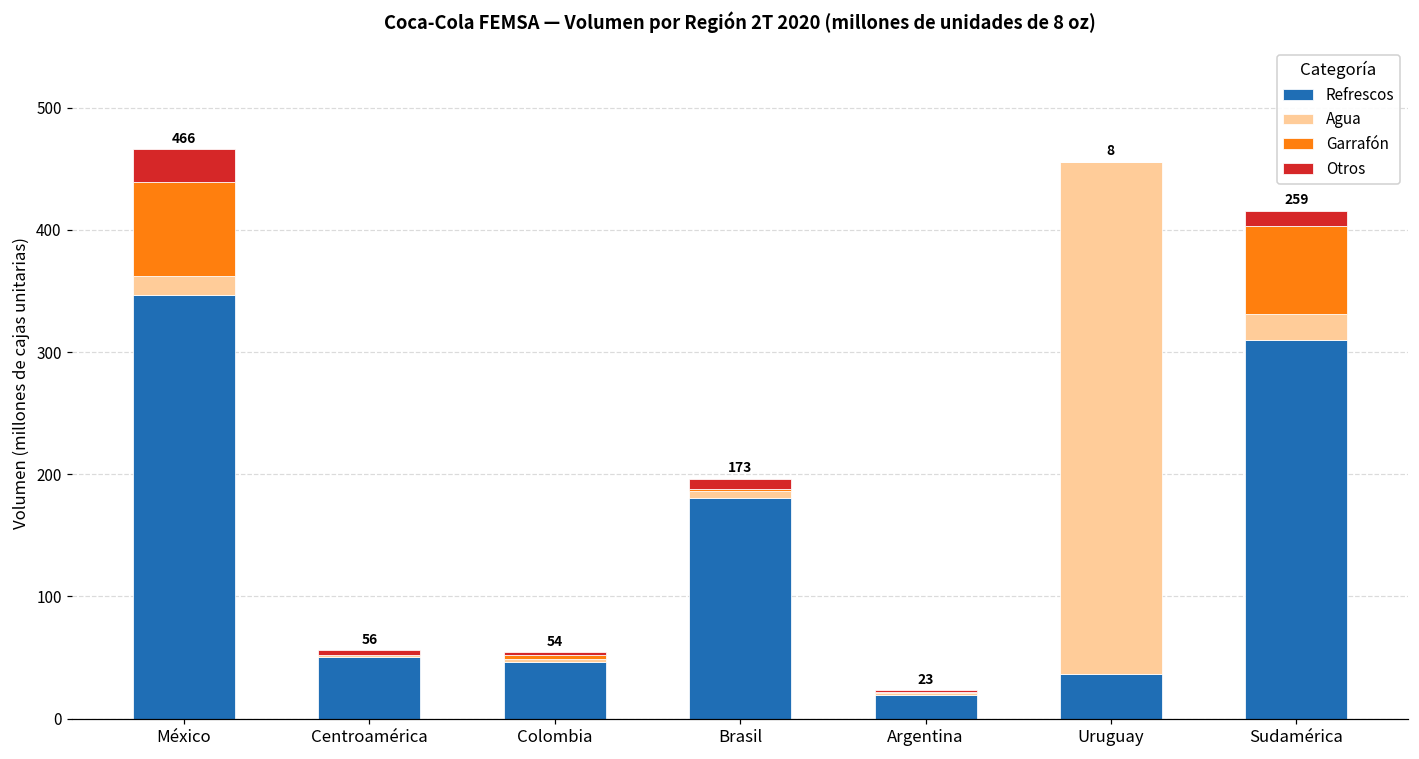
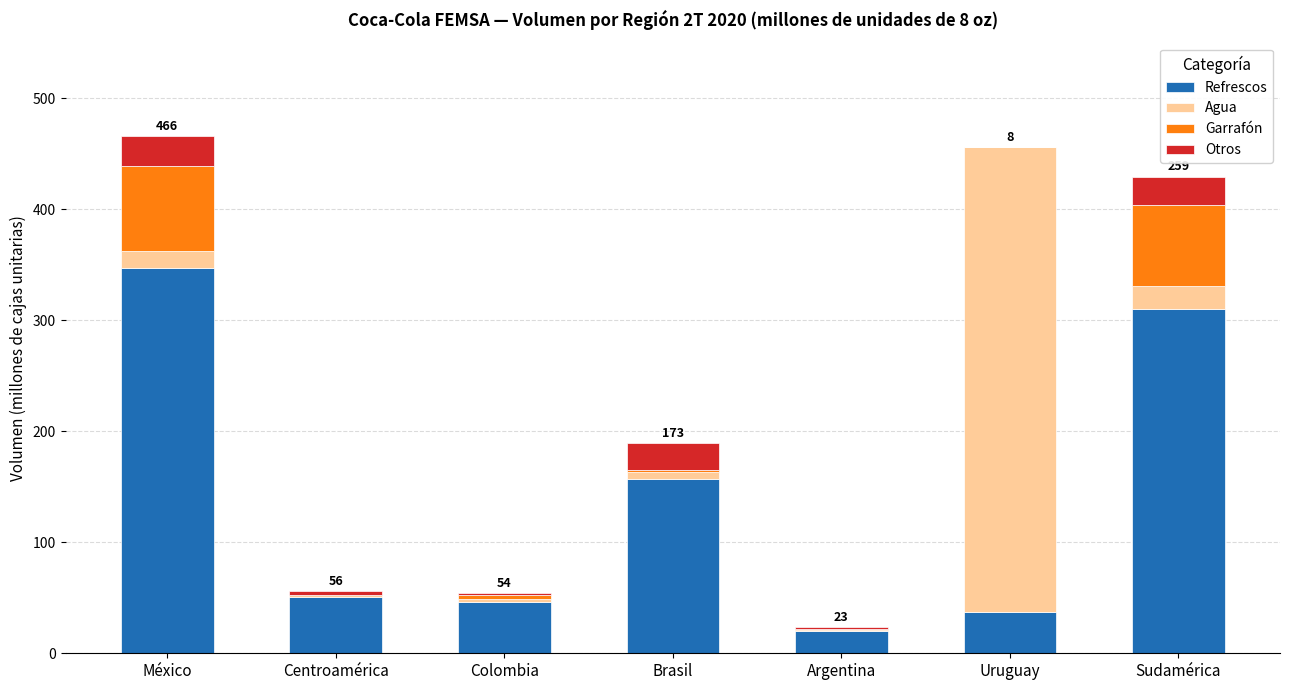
Refrescos, Brasil: 180 -> 157
Otros, Brasil: 9 -> 24
Otros, Sudamérica: 12 -> 26
